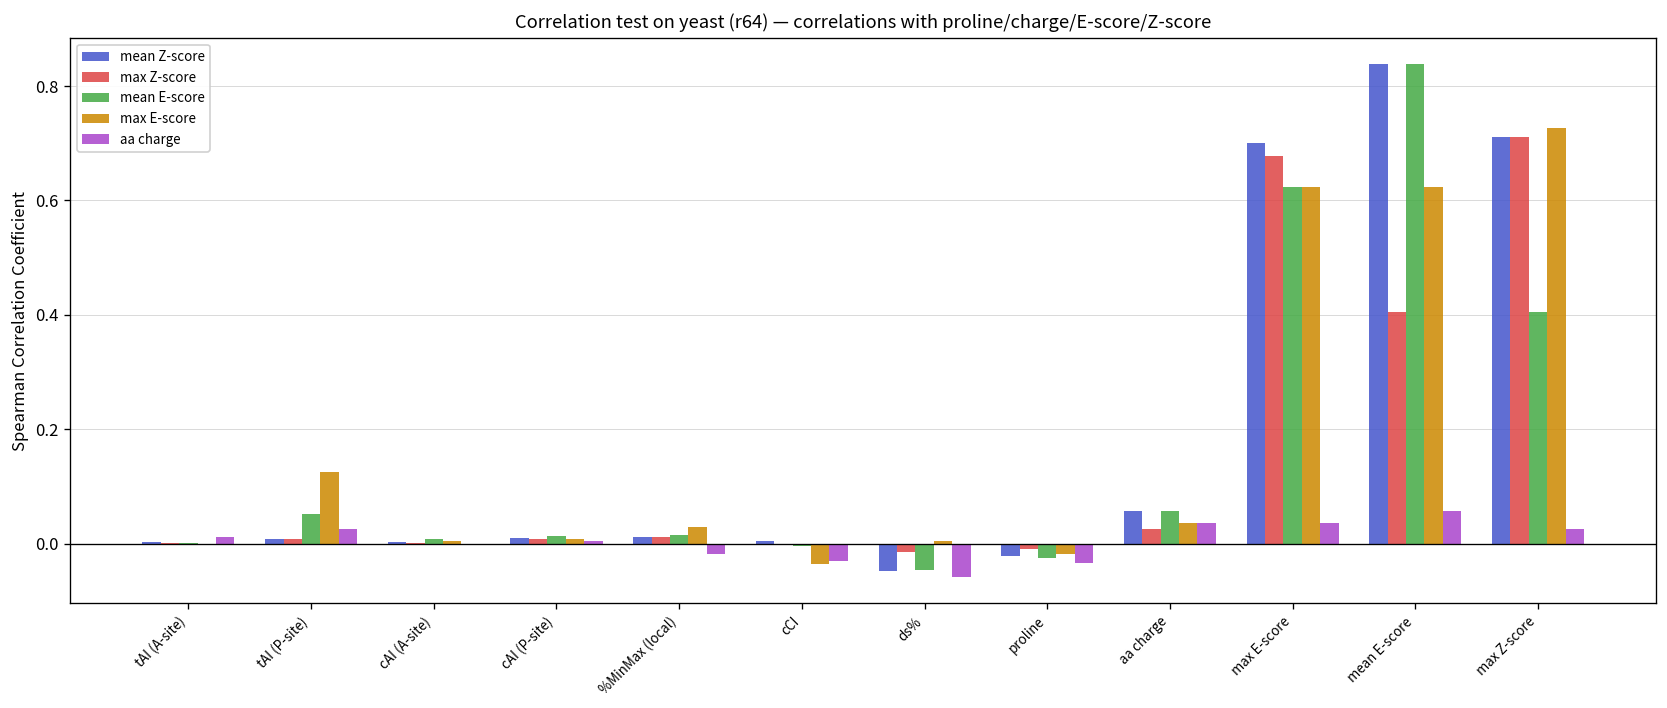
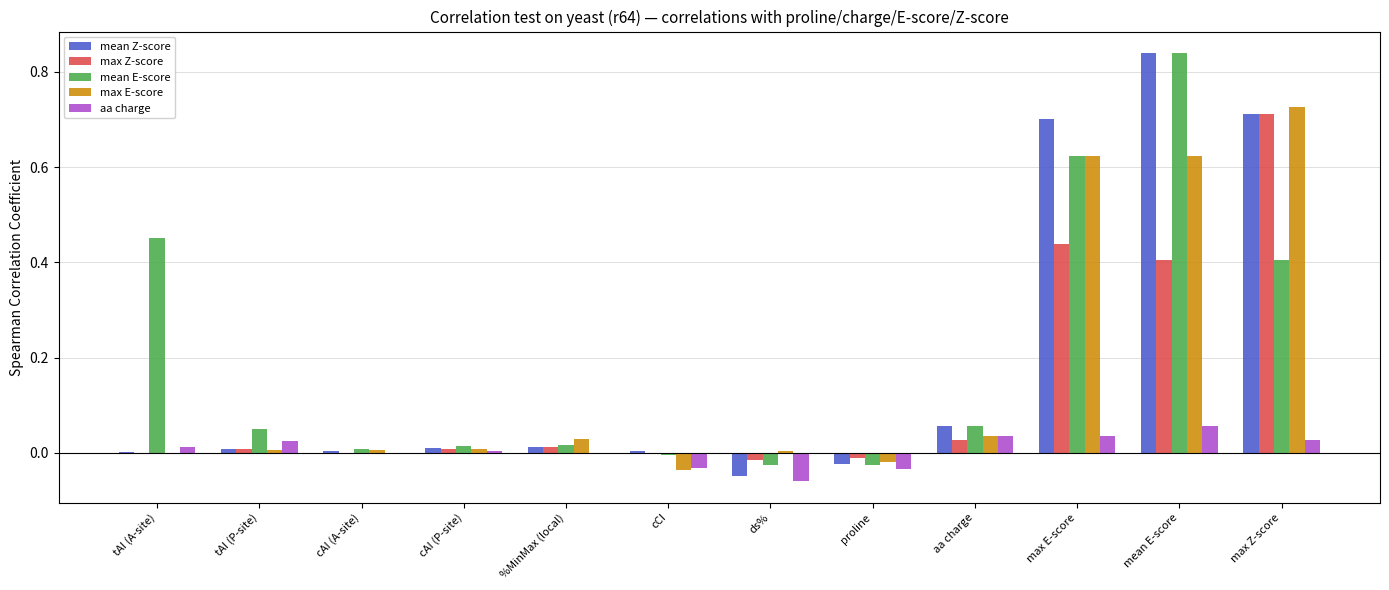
mean E-score, tAI (A-site): 0.00 -> 0.45
max E-score, tAI (P-site): 0.13 -> 0.01
aa charge, %MinMax (local): -0.02 -> 0.00
mean E-score, ds%: -0.05 -> -0.02
max Z-score, max E-score: 0.68 -> 0.44
